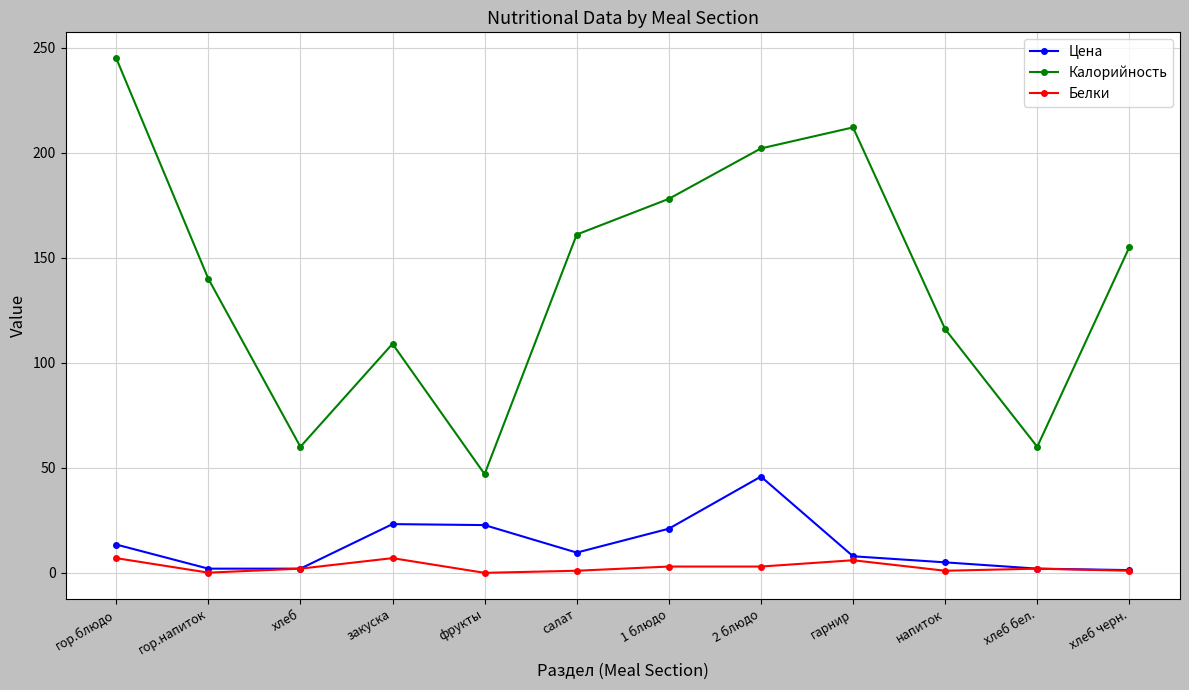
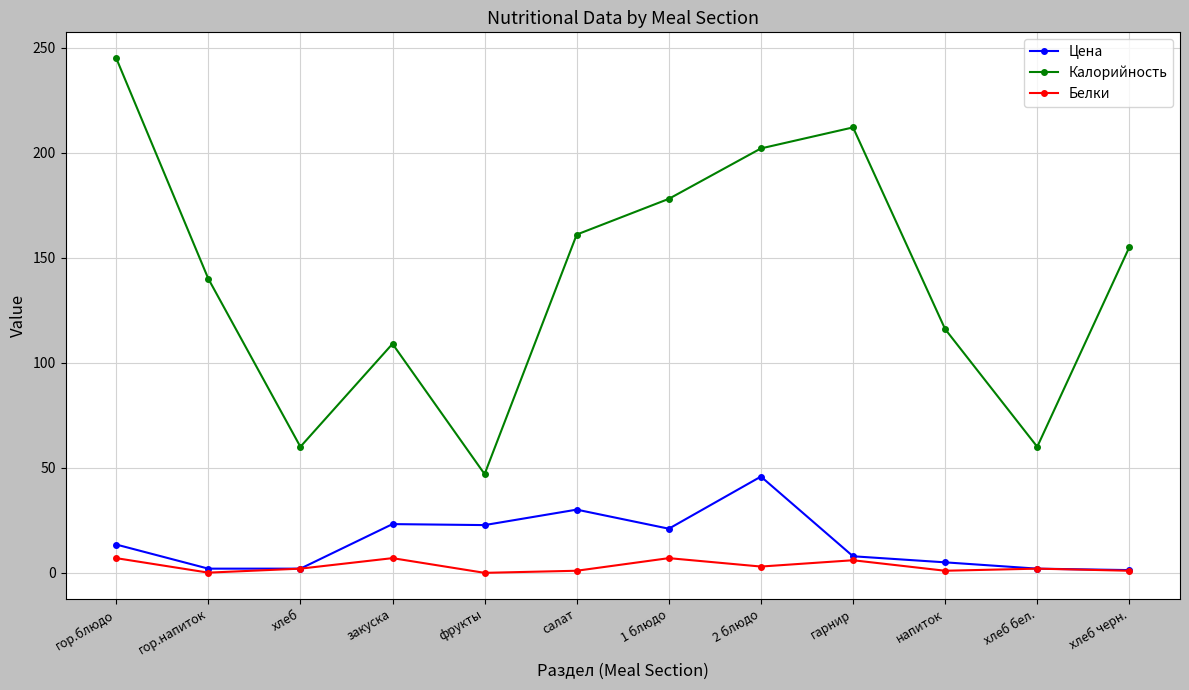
Цена, салат: 10 -> 30
Белки, 1 блюдо: 3 -> 7
